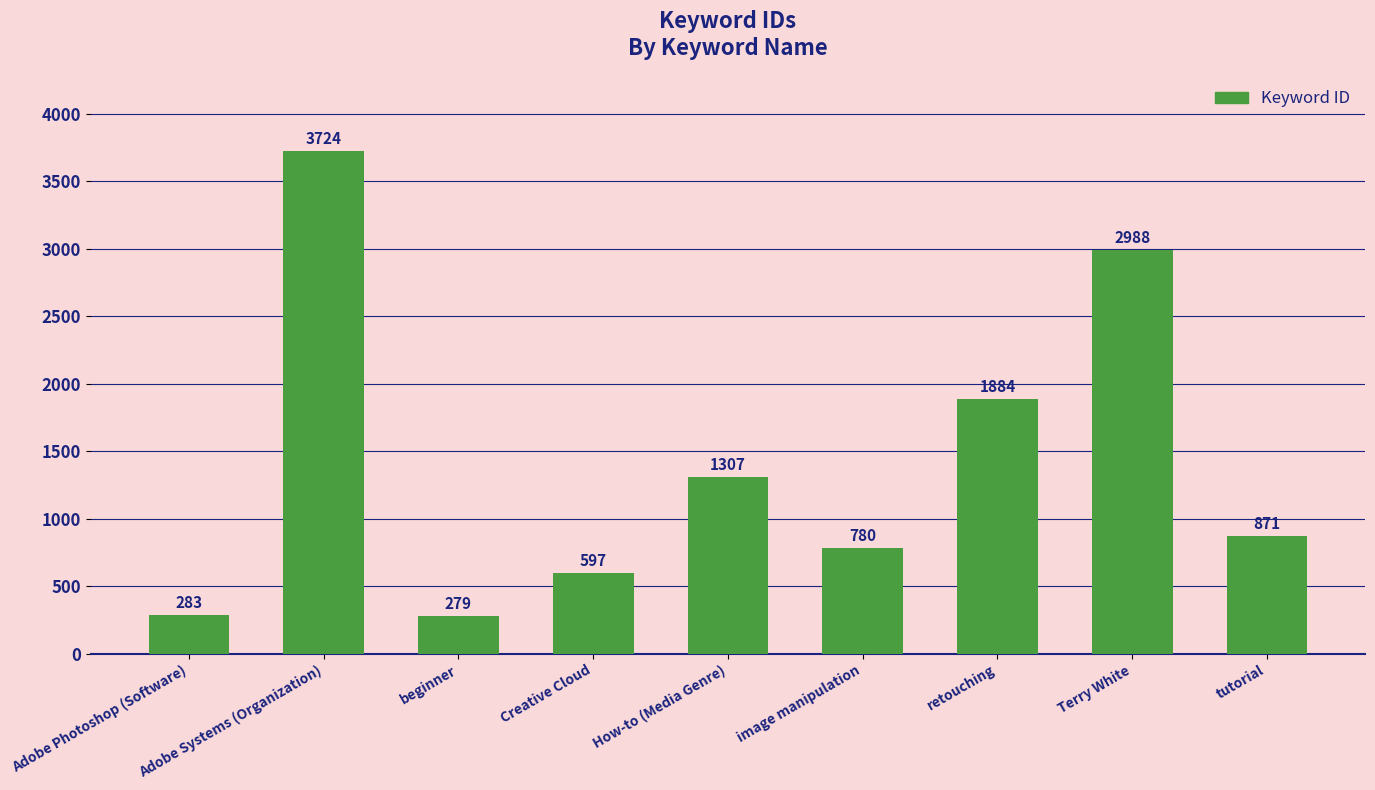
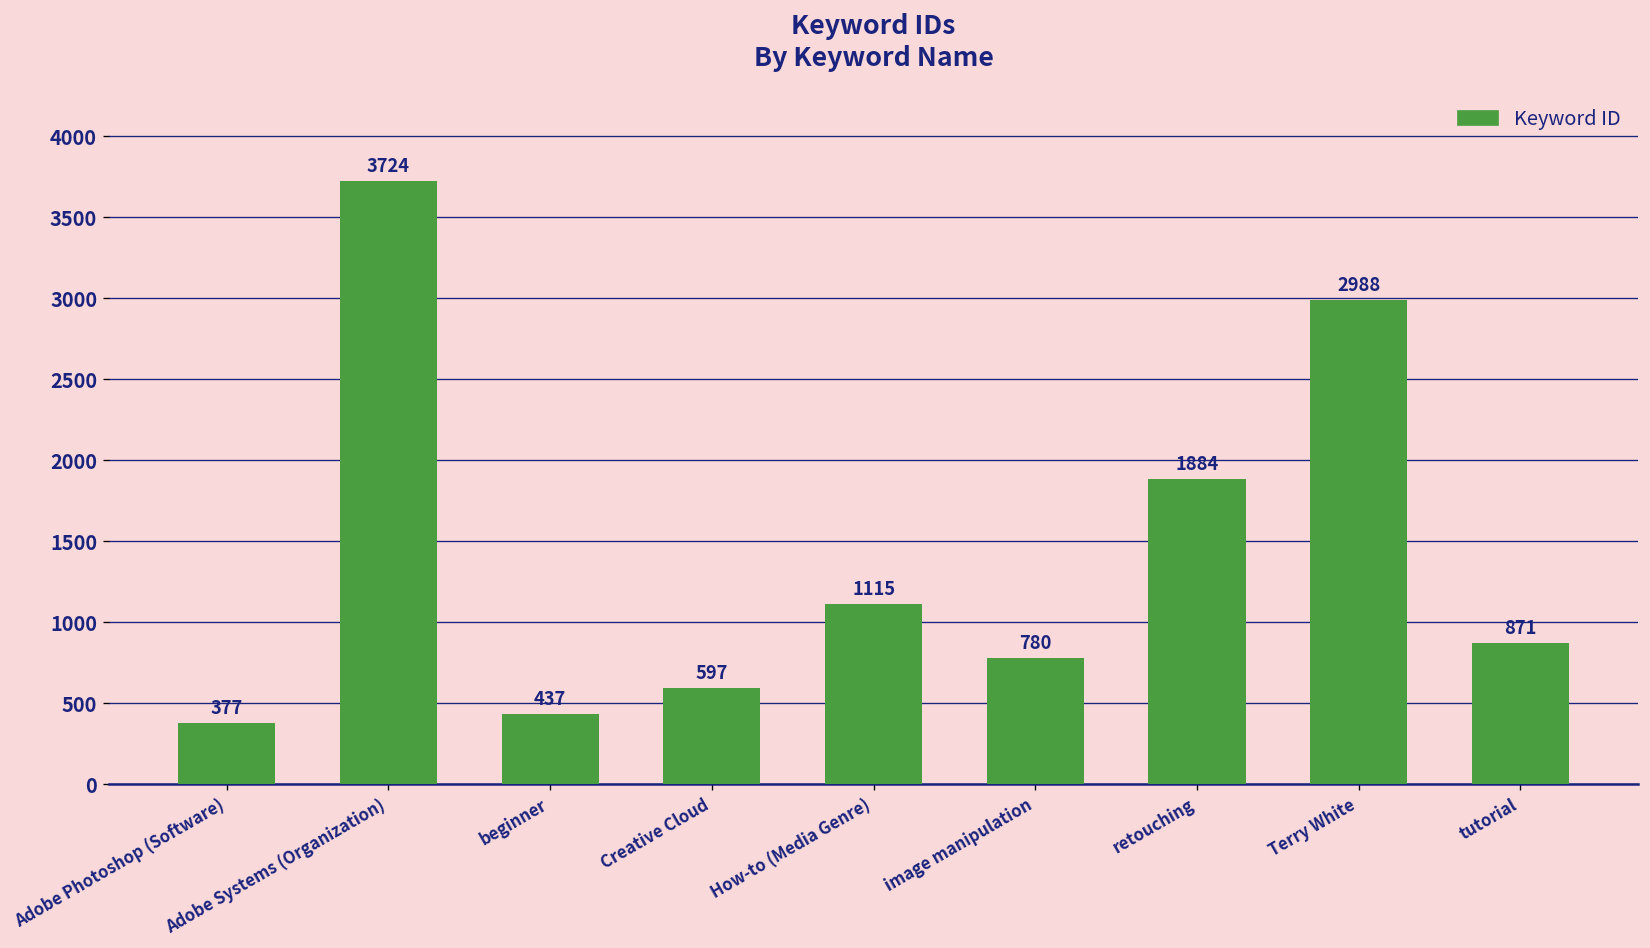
Adobe Photoshop (Software): 283 -> 377
beginner: 279 -> 437
How-to (Media Genre): 1307 -> 1115
